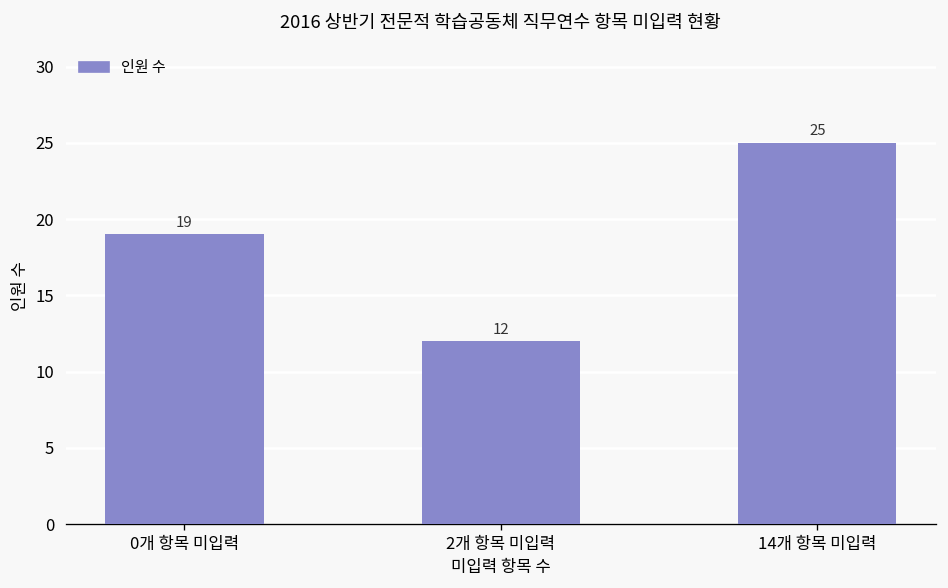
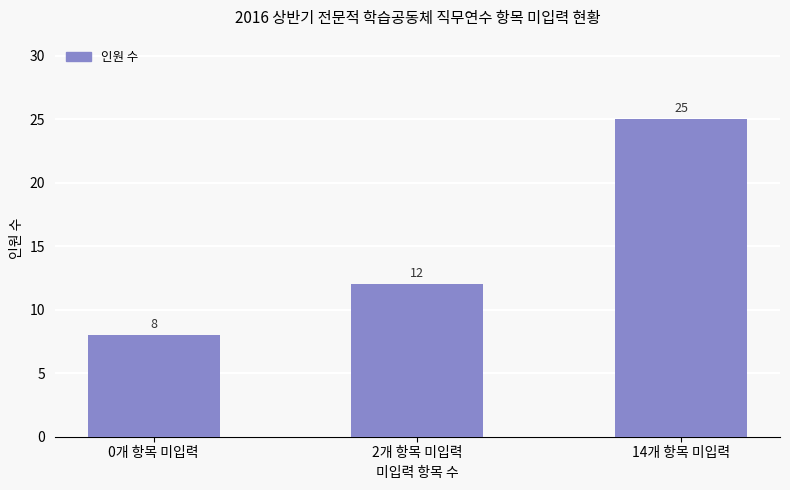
0개 항목 미입력: 19 -> 8
